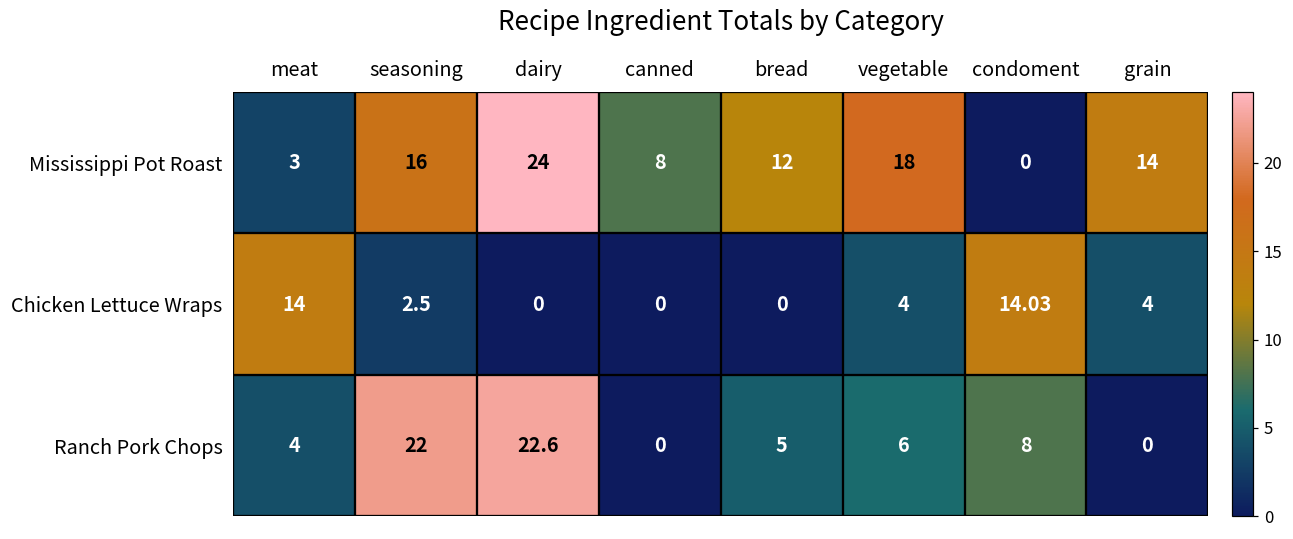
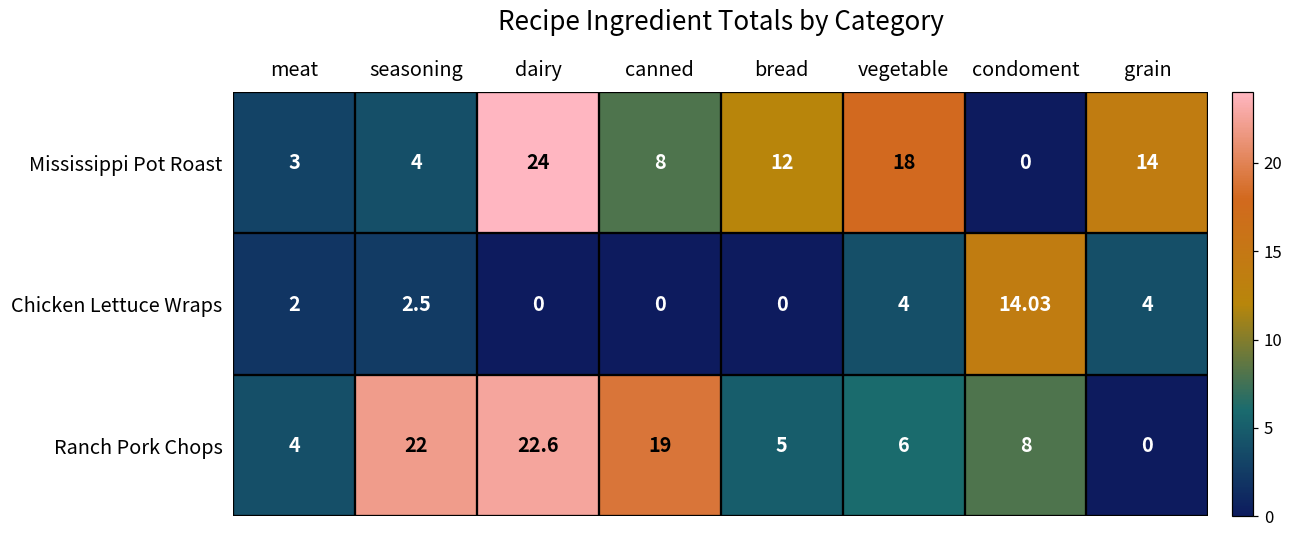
Mississippi Pot Roast, seasoning: 16 -> 4
Chicken Lettuce Wraps, meat: 14 -> 2
Ranch Pork Chops, canned: 0 -> 19
